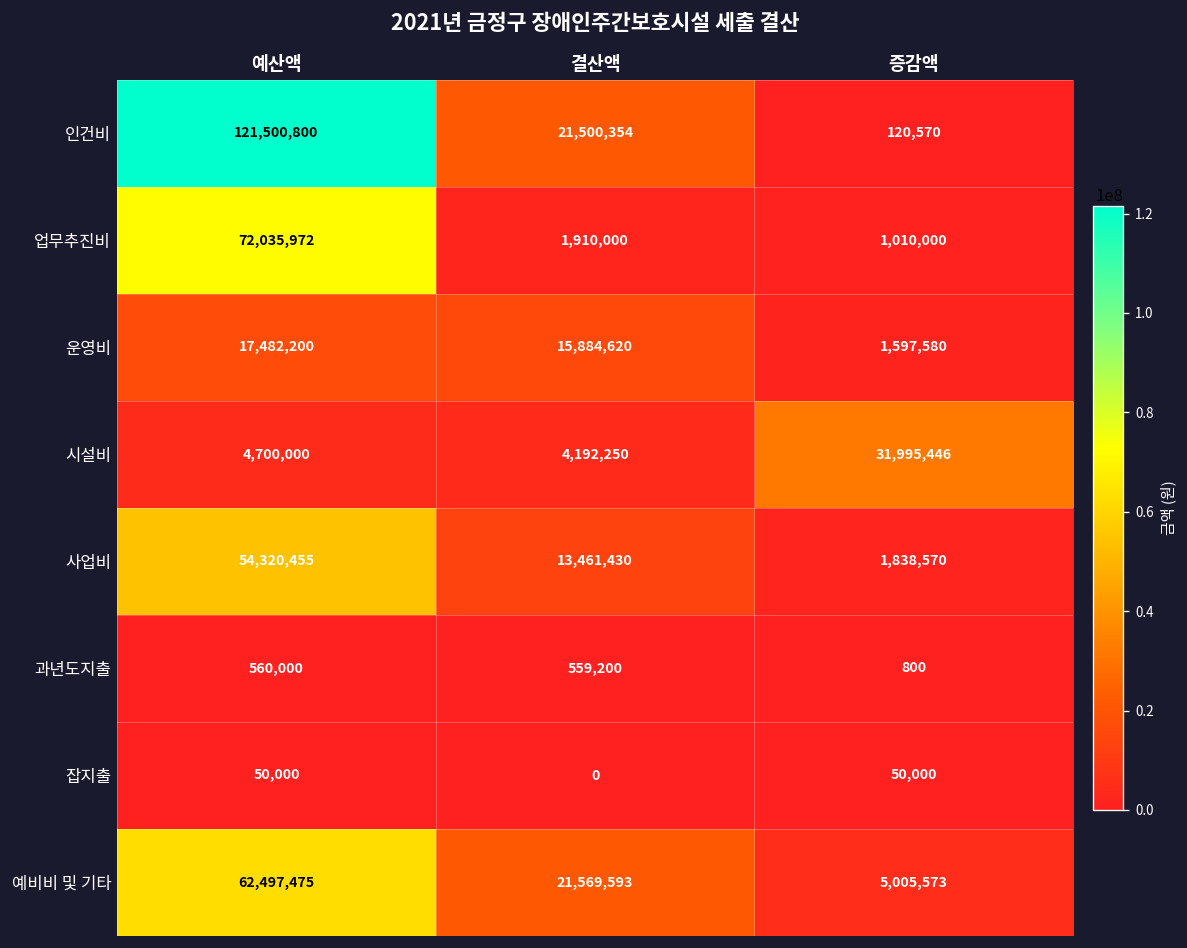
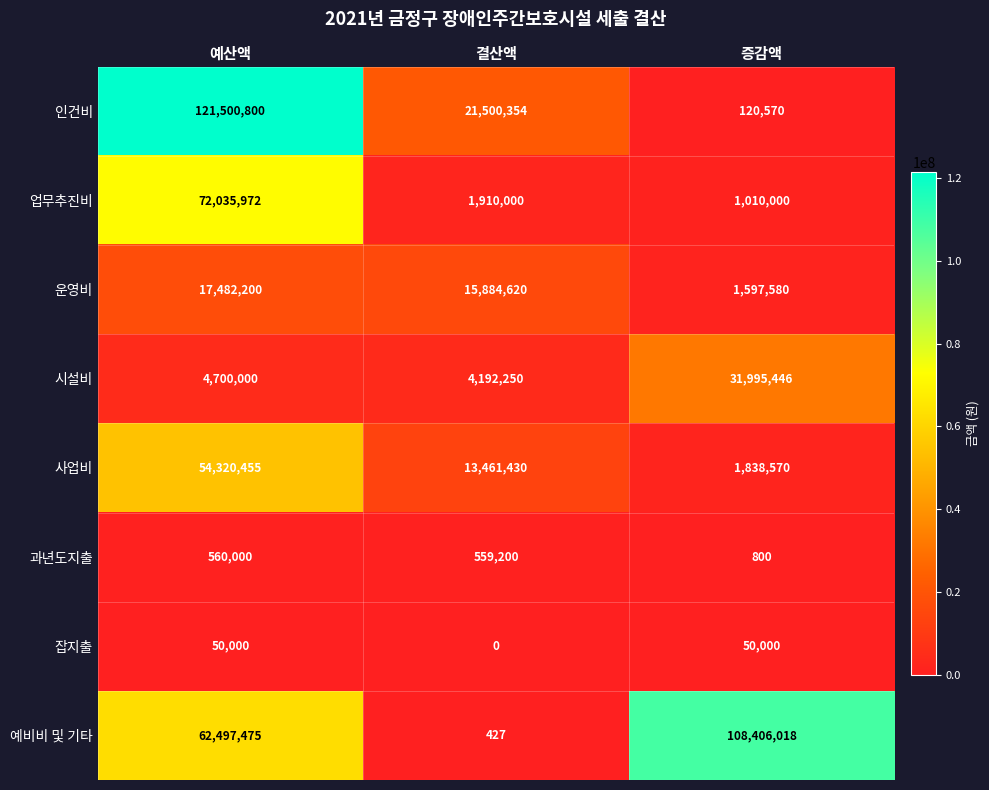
예비비 및 기타, 결산액: 21,569,593 -> 427
예비비 및 기타, 증감액: 5,005,573 -> 108,406,018
